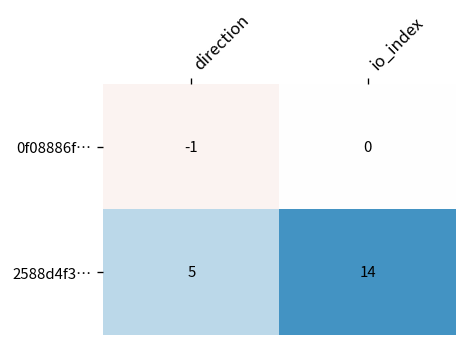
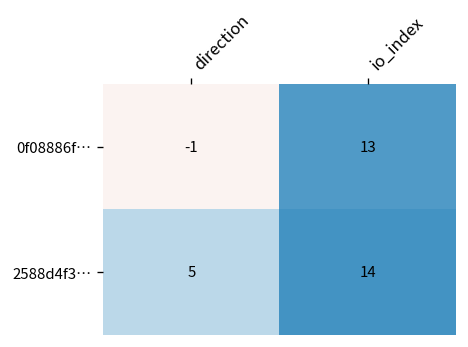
0f08886f…, io_index: 0 -> 13
